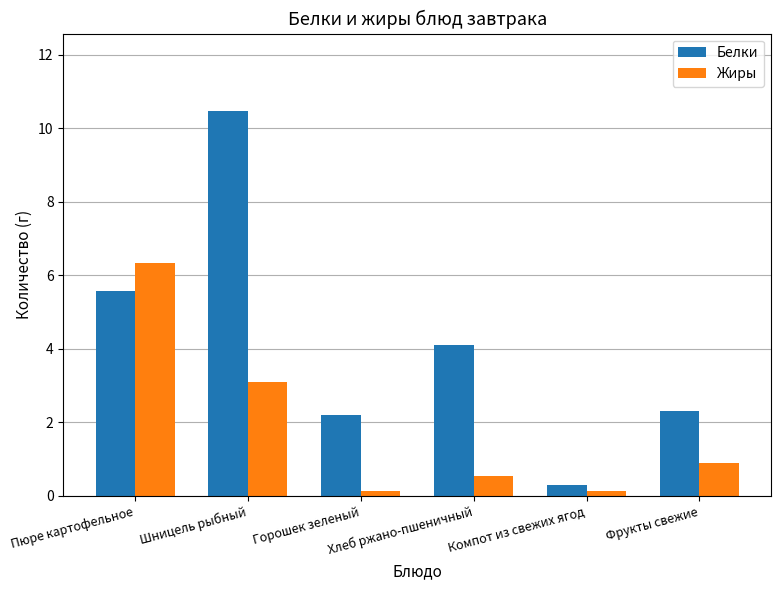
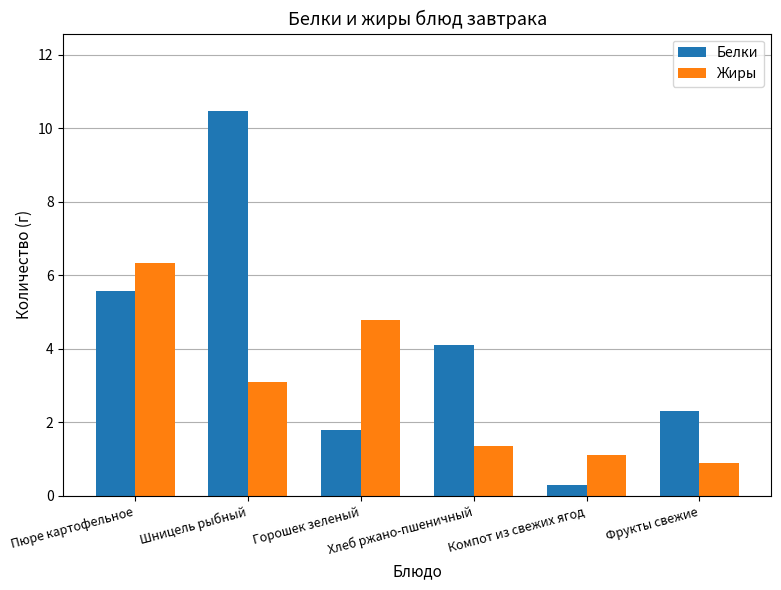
Белки, Горошек зеленый: 2.2 -> 1.8
Жиры, Горошек зеленый: 0.1 -> 4.8
Жиры, Хлеб ржано-пшеничный: 0.5 -> 1.4
Жиры, Компот из свежих ягод: 0.1 -> 1.1
